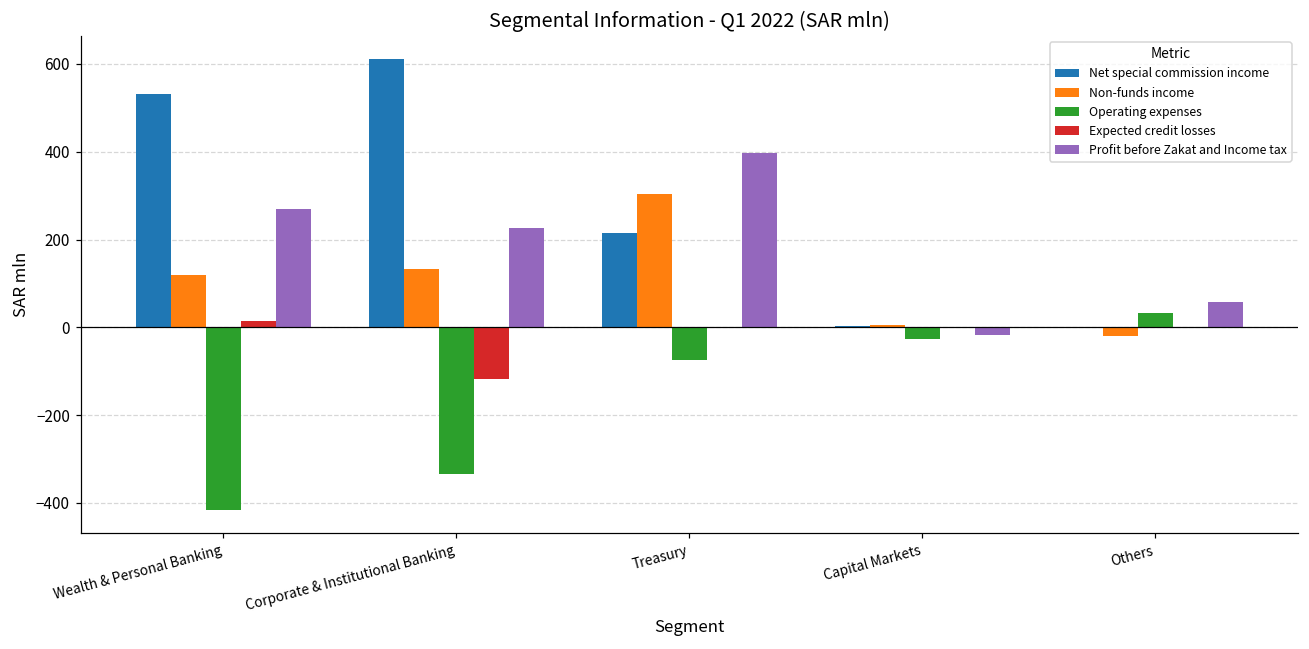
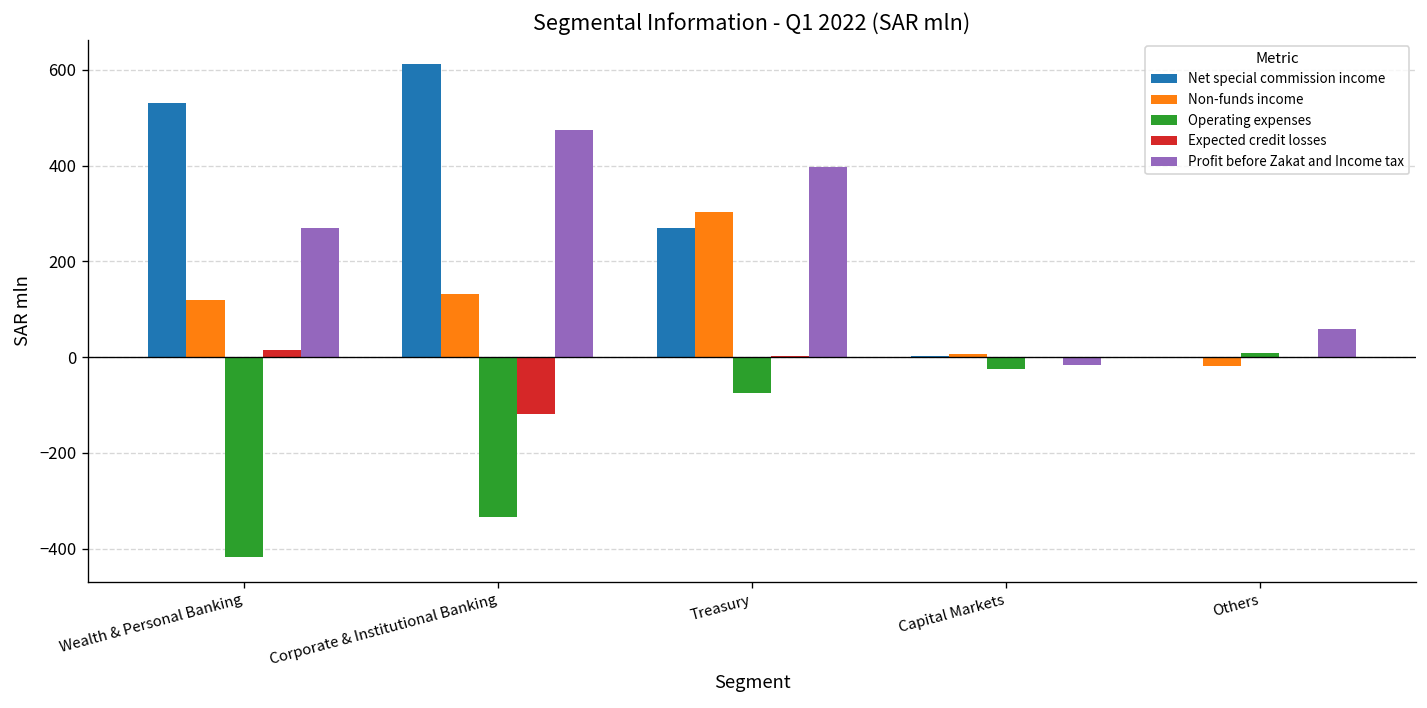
Profit before Zakat and Income tax, Corporate & Institutional Banking: 230 -> 470
Net special commission income, Treasury: 210 -> 270
Operating expenses, Others: 30 -> 10
